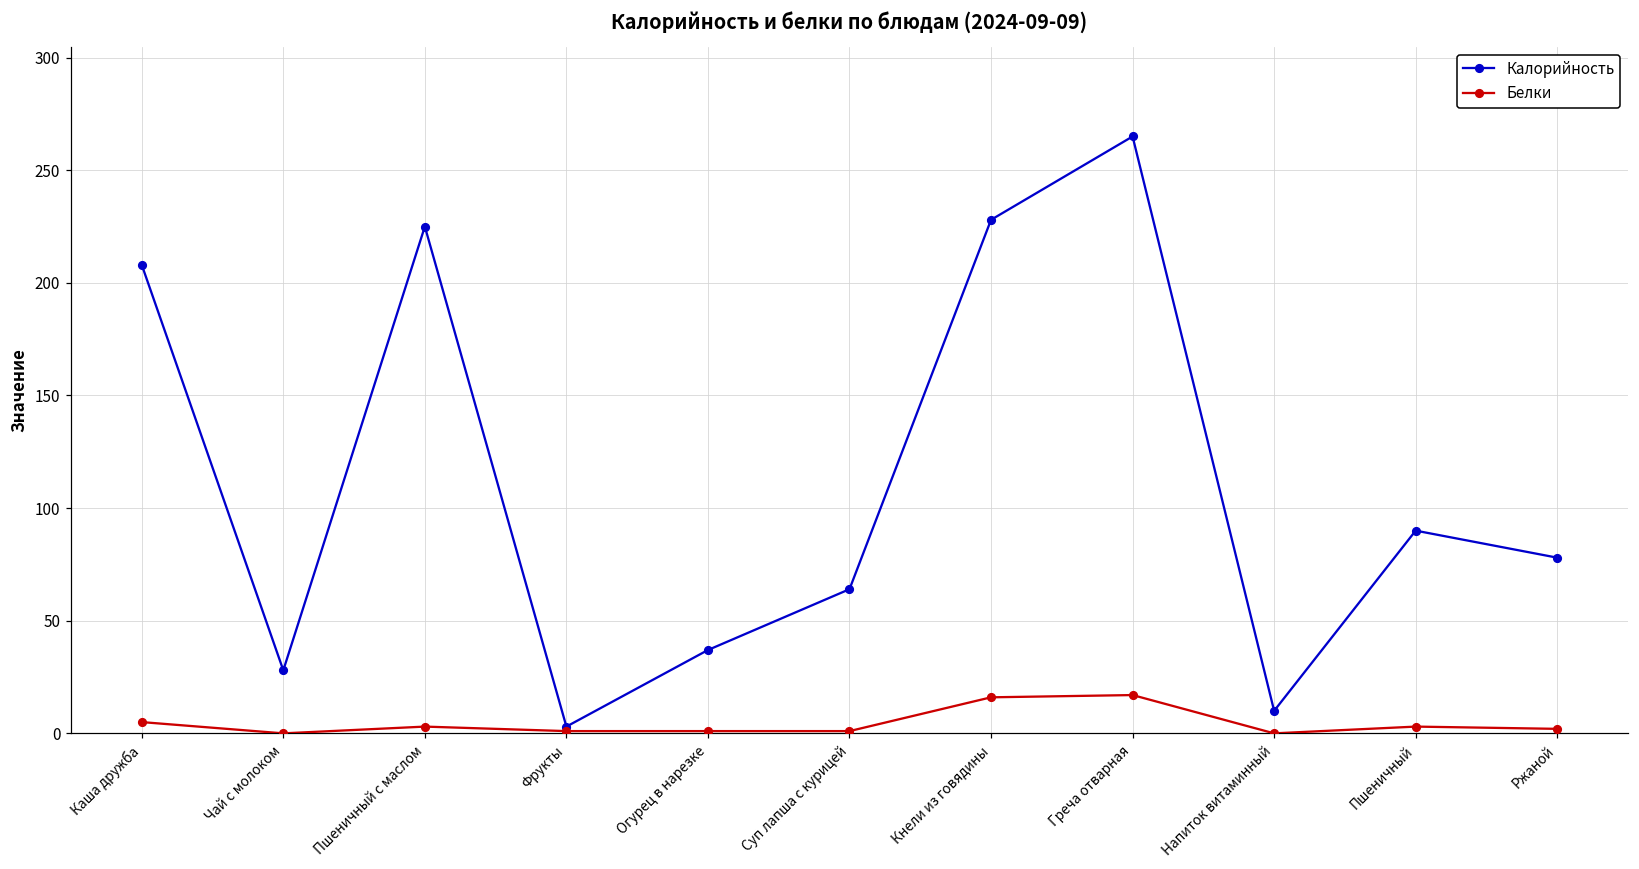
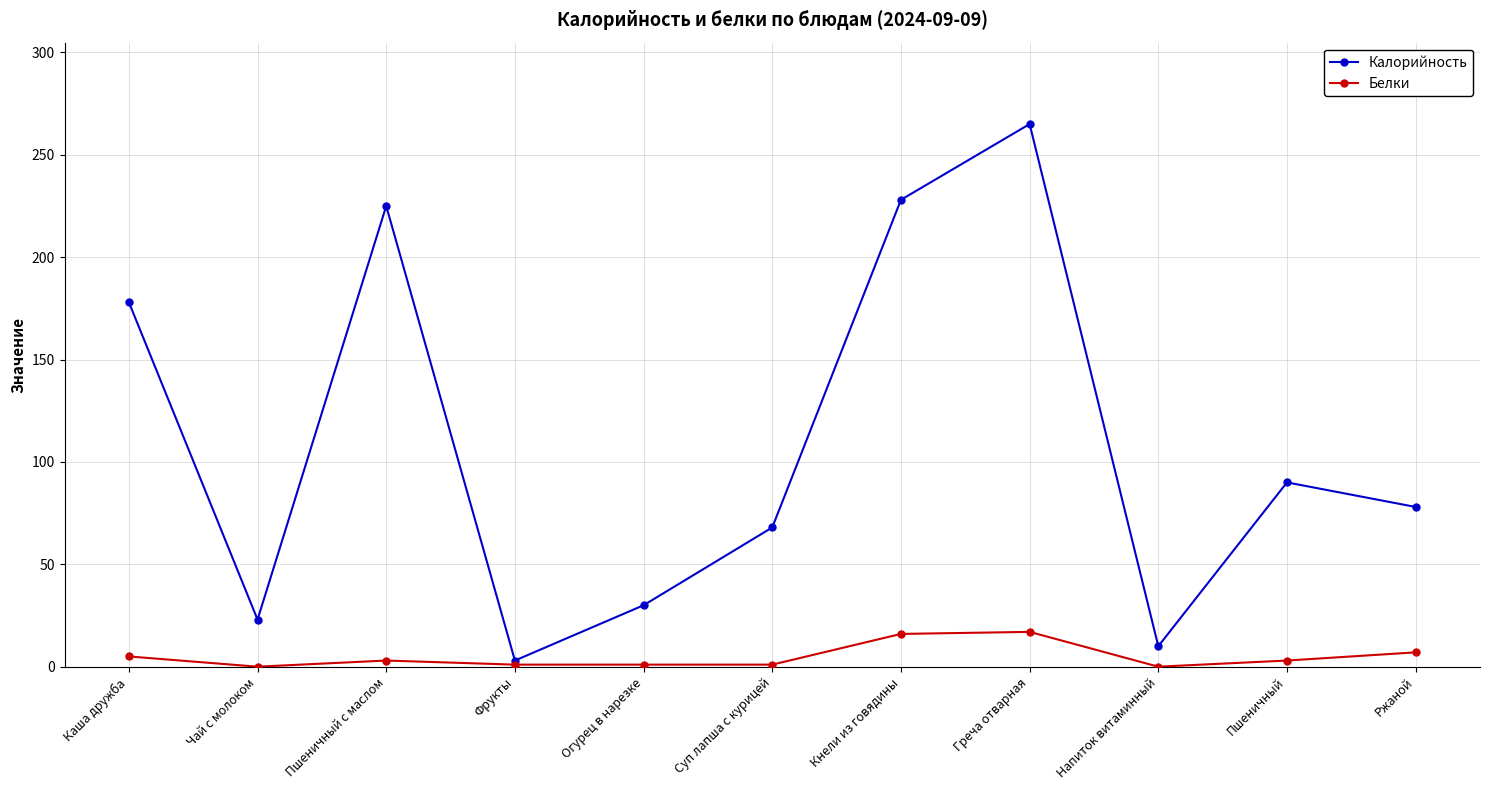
Калорийность, Каша дружба: 208 -> 178
Калорийность, Чай с молоком: 28 -> 23
Калорийность, Огурец в нарезке: 37 -> 30
Калорийность, Суп лапша с курицей: 64 -> 68
Белки, Ржаной: 2 -> 7
